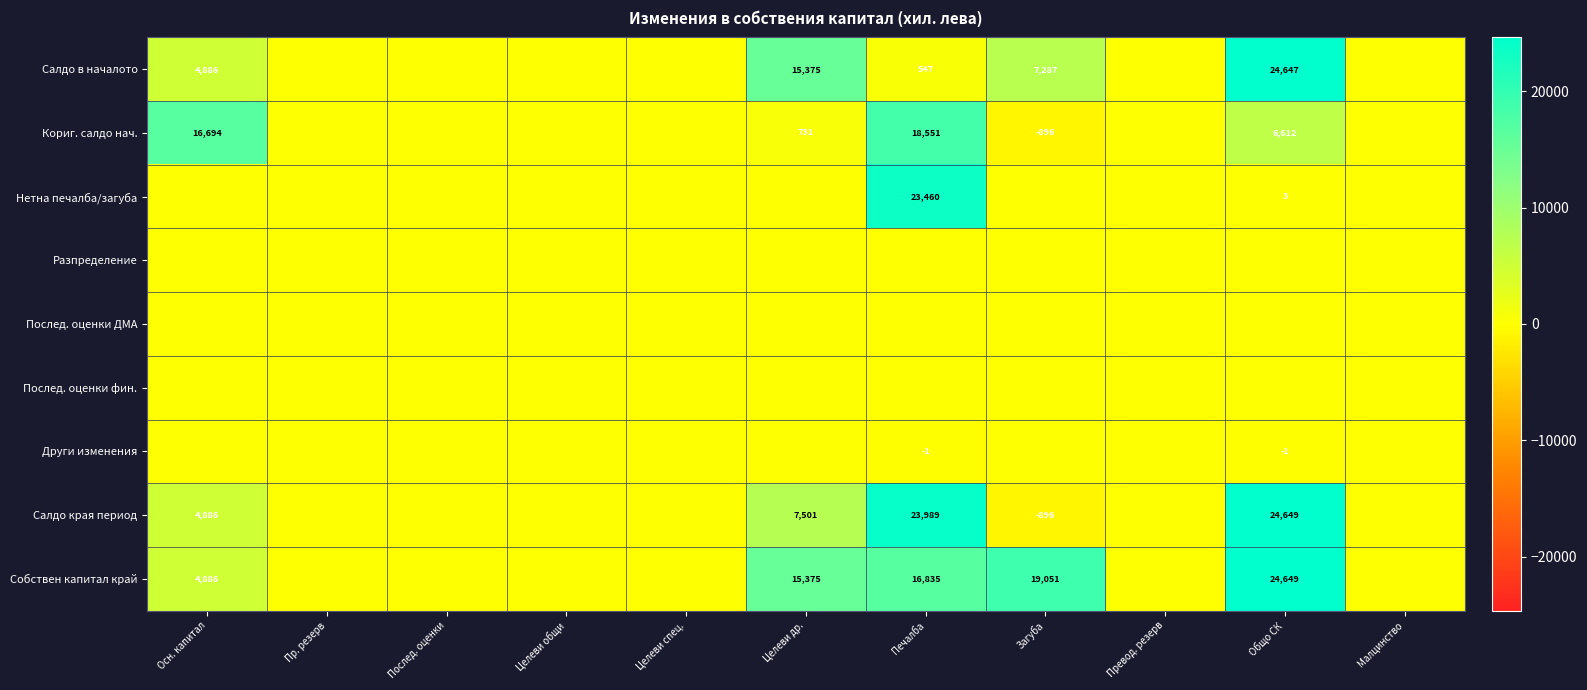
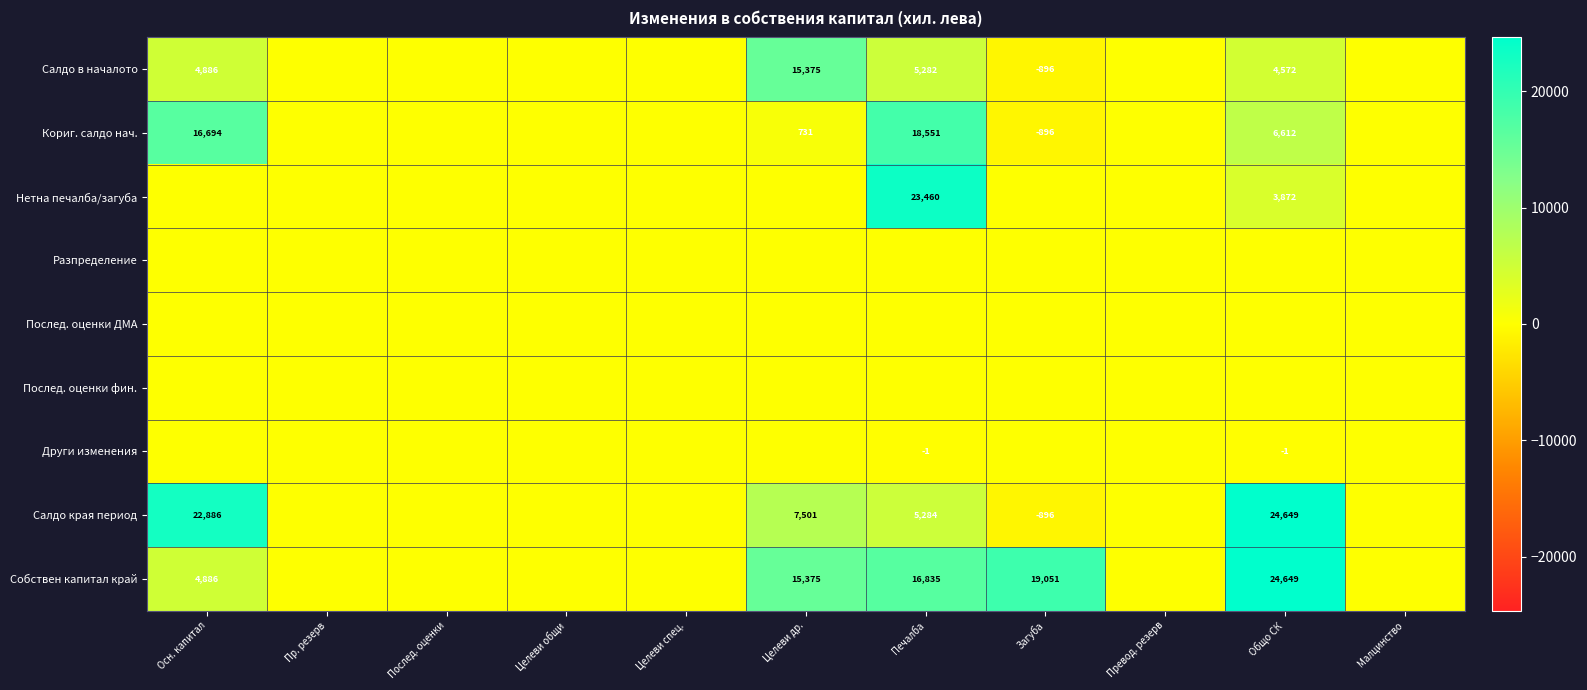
Салдо в началото, Печалба: 547 -> 5,282
Салдо в началото, Загуба: 7,287 -> -896
Салдо в началото, Общо СК: 24,647 -> 4,572
Нетна печалба/загуба, Общо СК: 3 -> 3,872
Салдо края период, Осн. капитал: 4,886 -> 22,886
Салдо края период, Печалба: 23,989 -> 5,284
